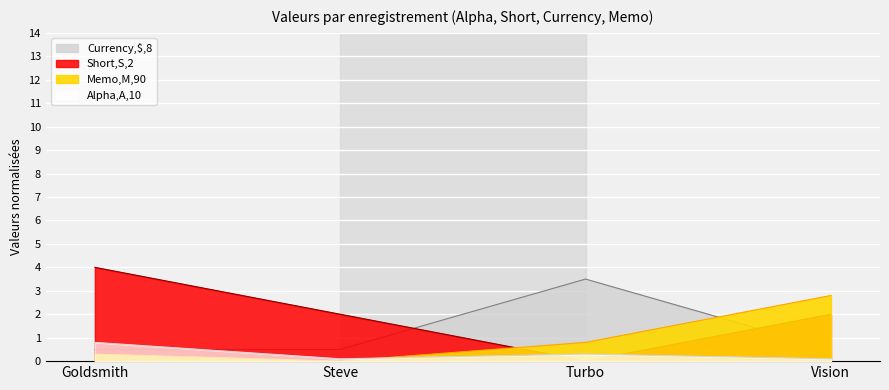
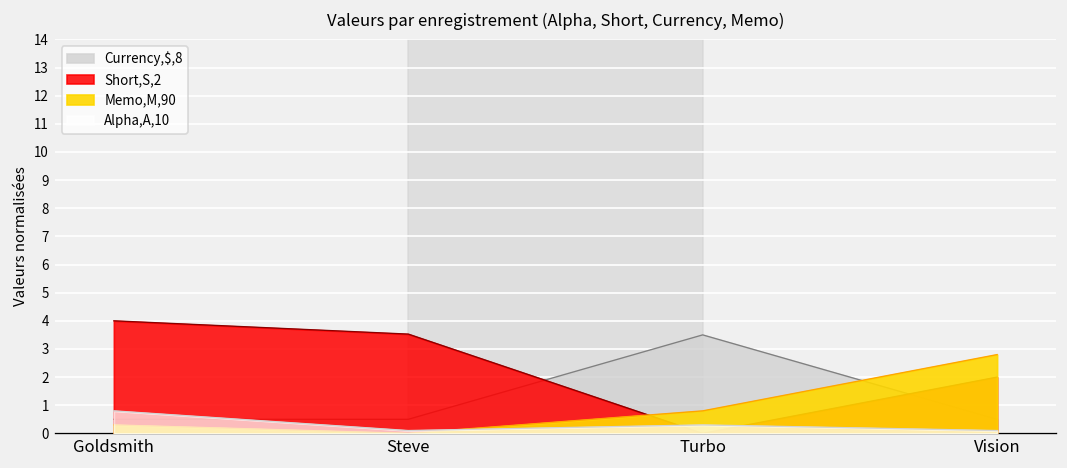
Short,S,2, Steve: 2.0 -> 3.5
